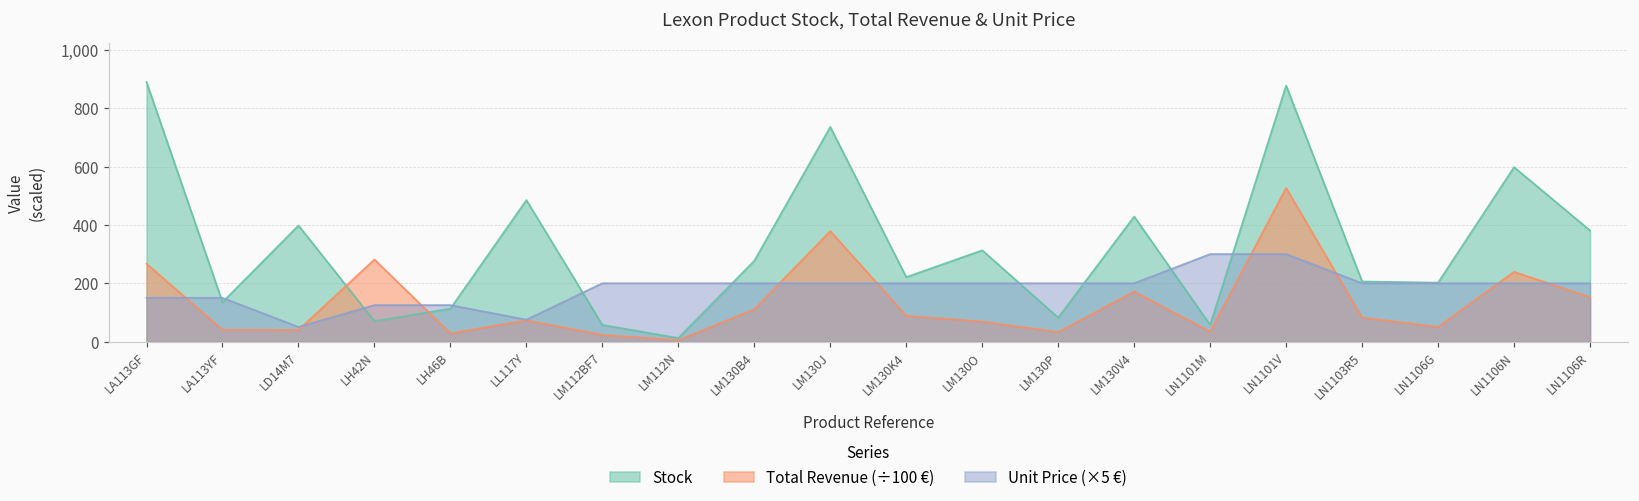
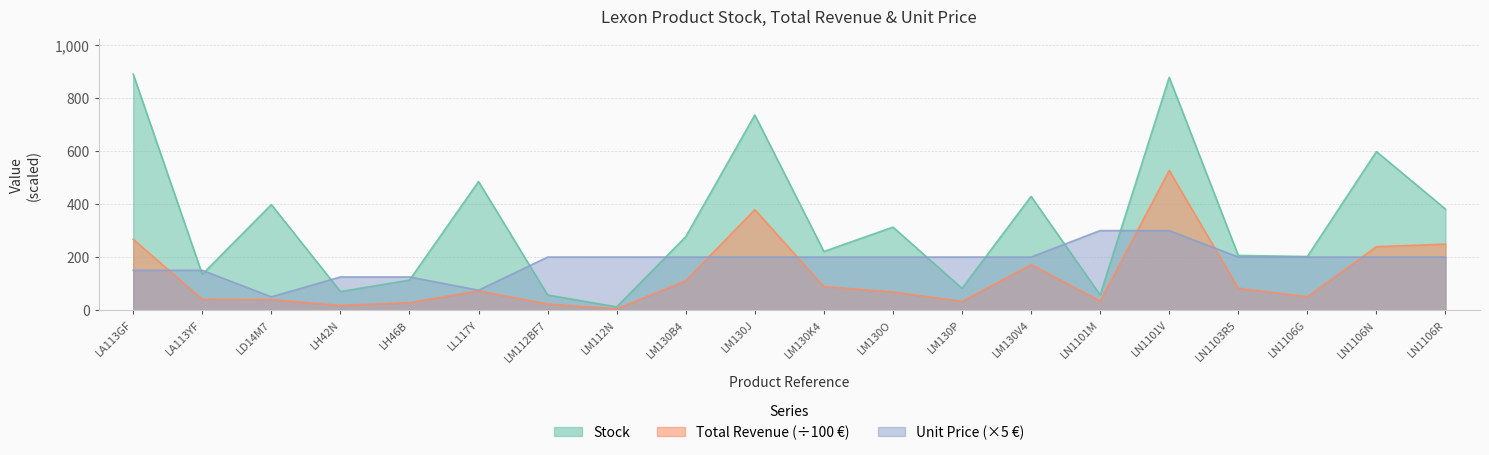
Total Revenue (÷100 €), LH42N: 280 -> 20
Total Revenue (÷100 €), LN1106R: 150 -> 250
